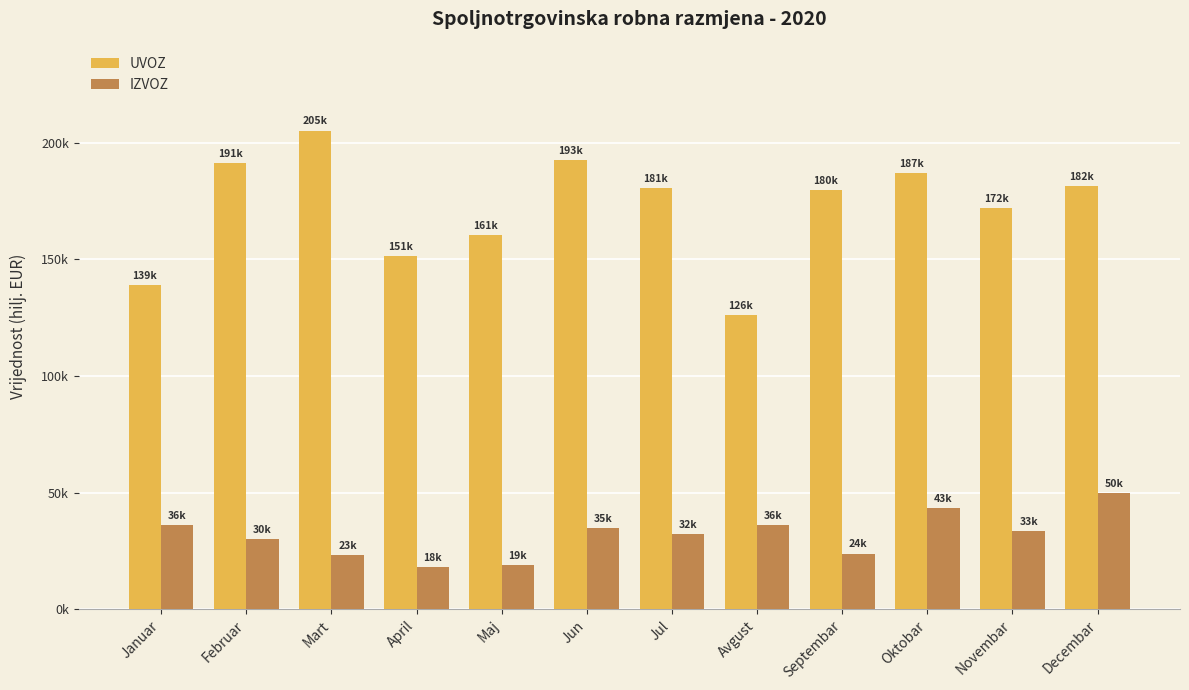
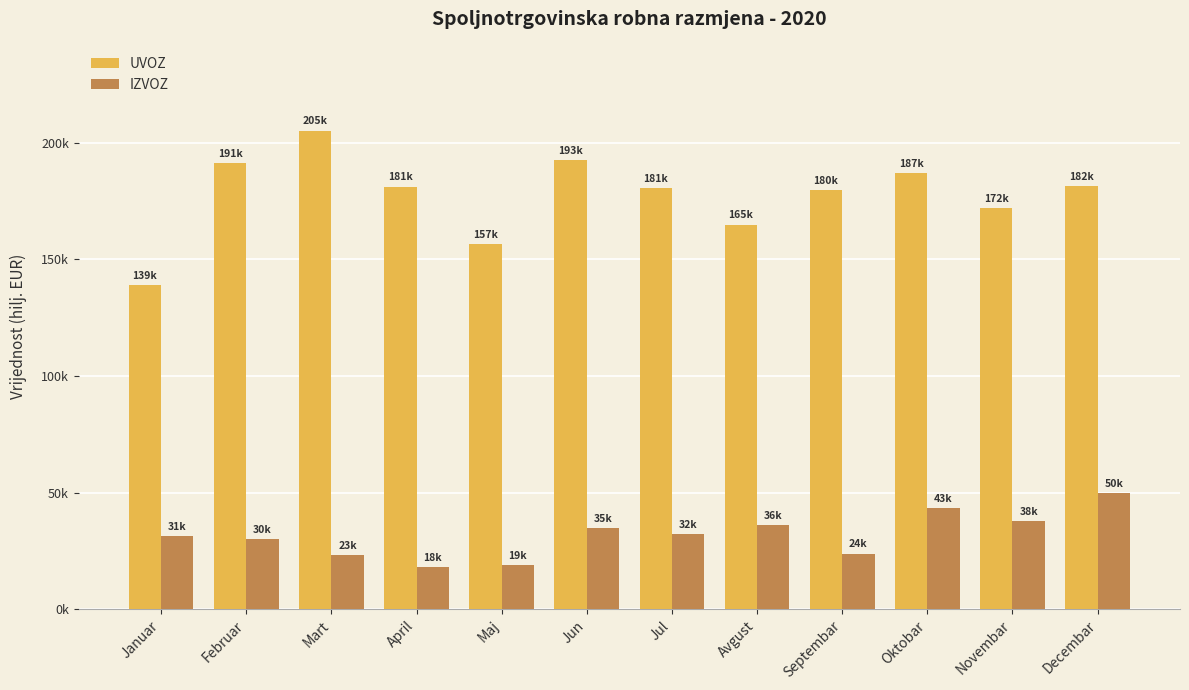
IZVOZ, Januar: 36k -> 31k
UVOZ, April: 151k -> 181k
UVOZ, Maj: 161k -> 157k
UVOZ, Avgust: 126k -> 165k
IZVOZ, Novembar: 33k -> 38k
